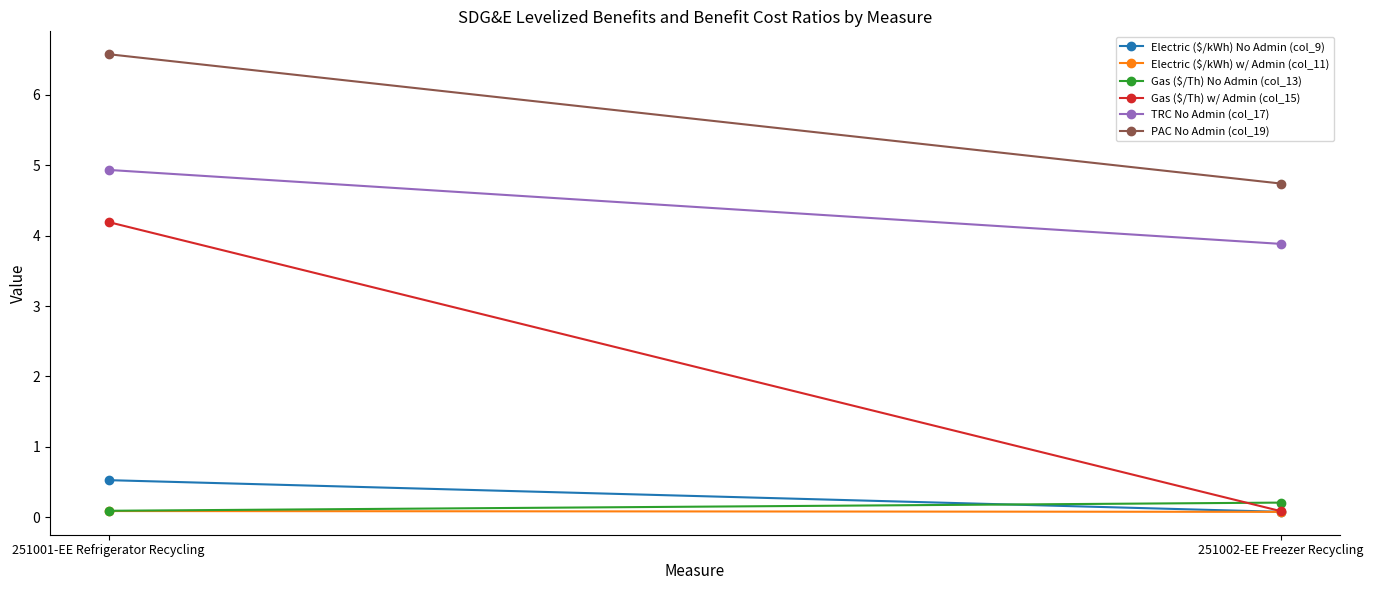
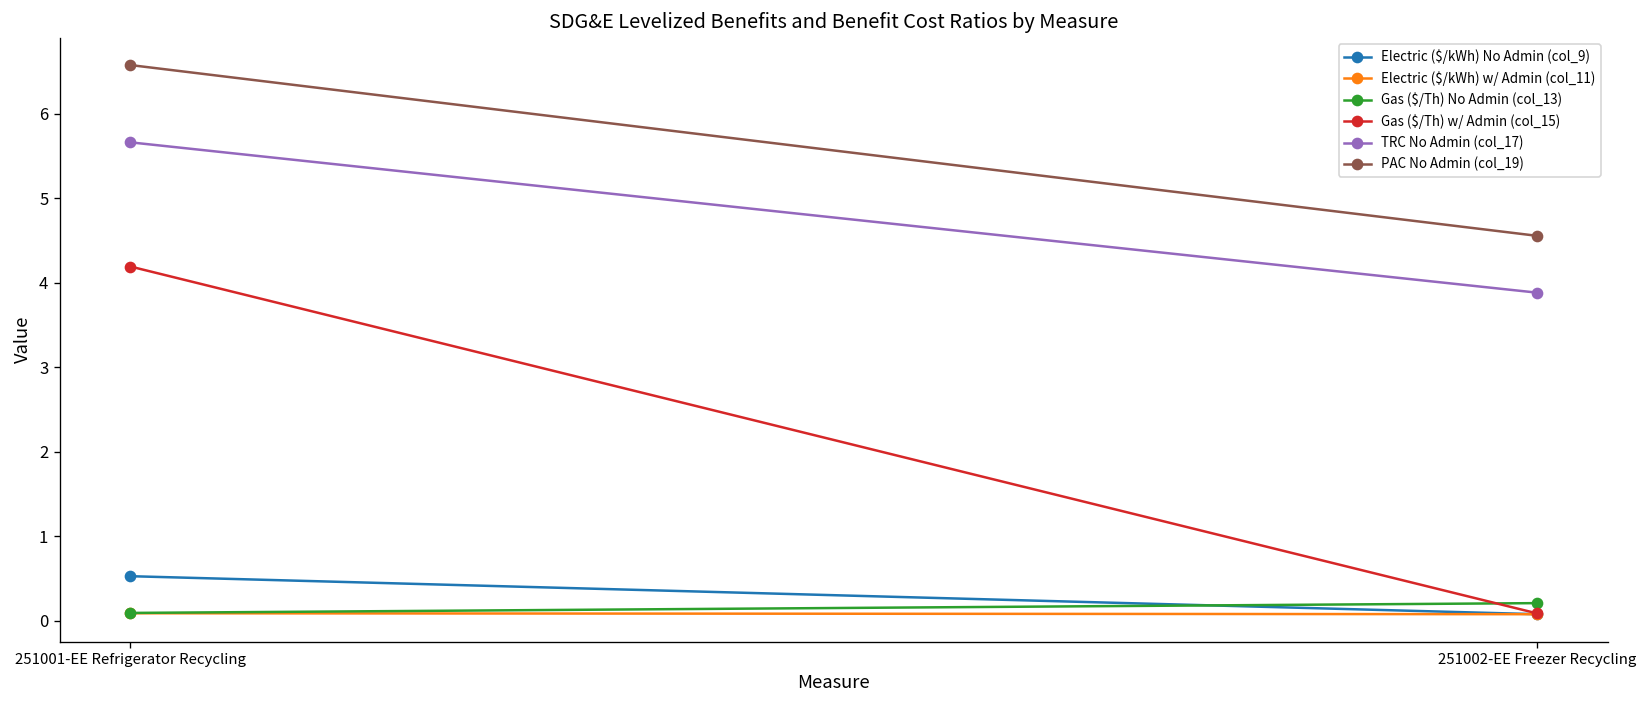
TRC No Admin (col_17), 251001-EE Refrigerator Recycling: 4.9 -> 5.7
PAC No Admin (col_19), 251002-EE Freezer Recycling: 4.7 -> 4.6
